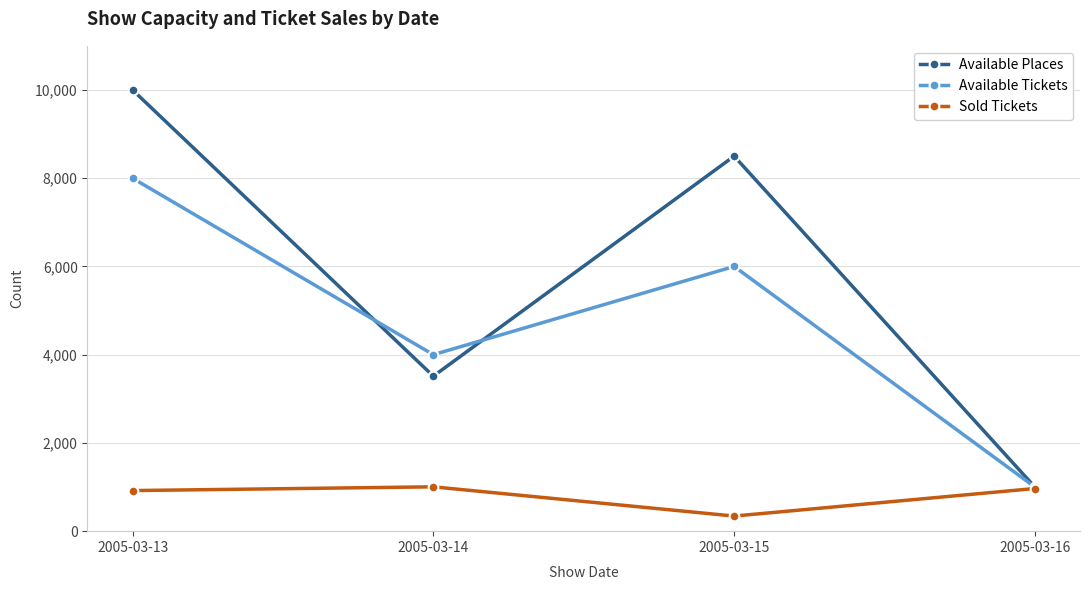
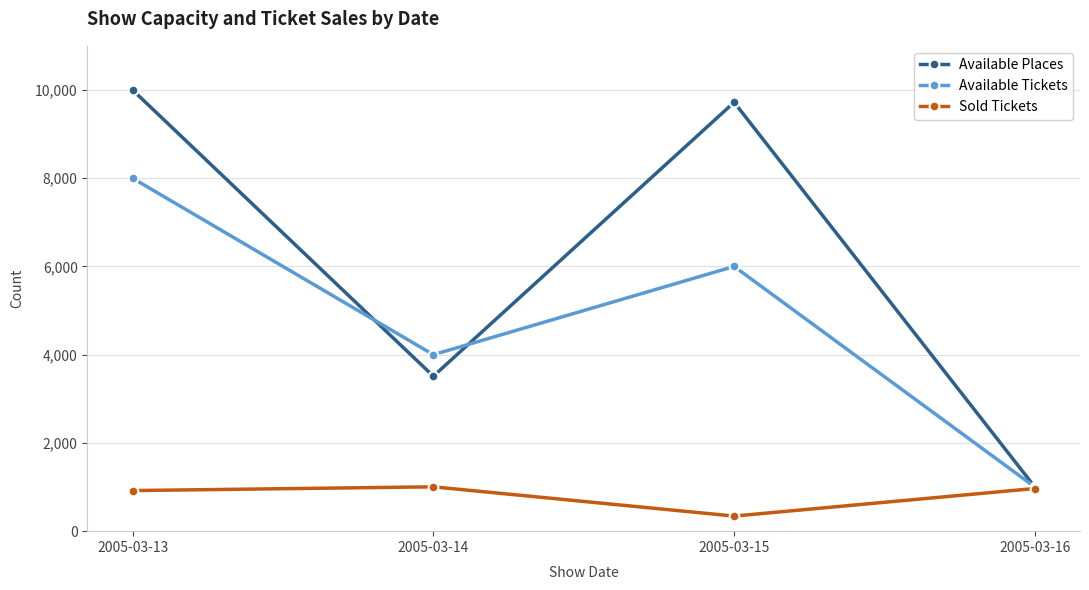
Available Places, 2005-03-15: 8,500 -> 9,700
